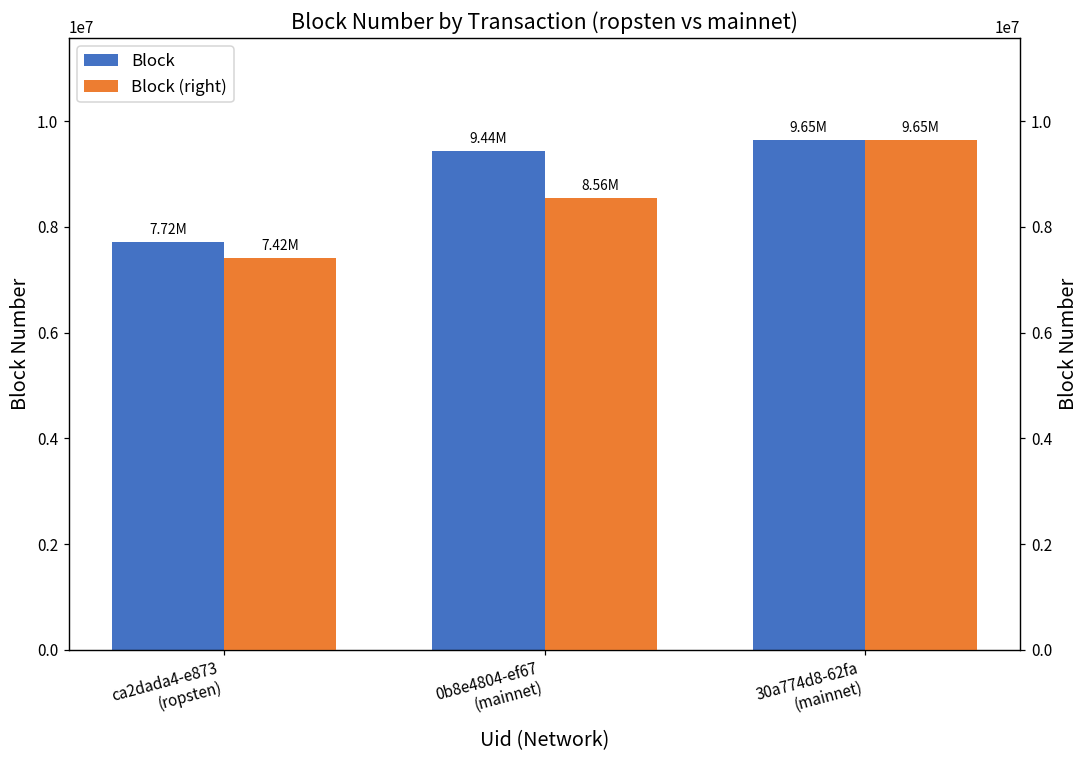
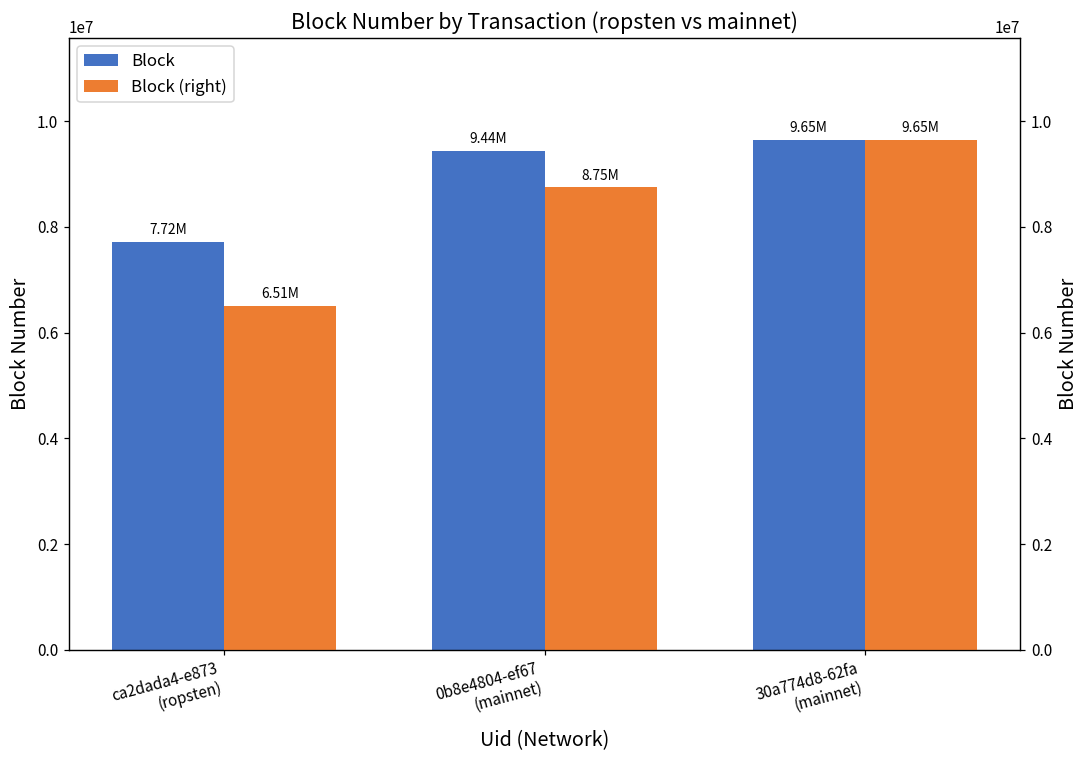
Block (right), ca2dada4-e873 (ropsten): 7.42M -> 6.51M
Block (right), 0b8e4804-ef67 (mainnet): 8.56M -> 8.75M
